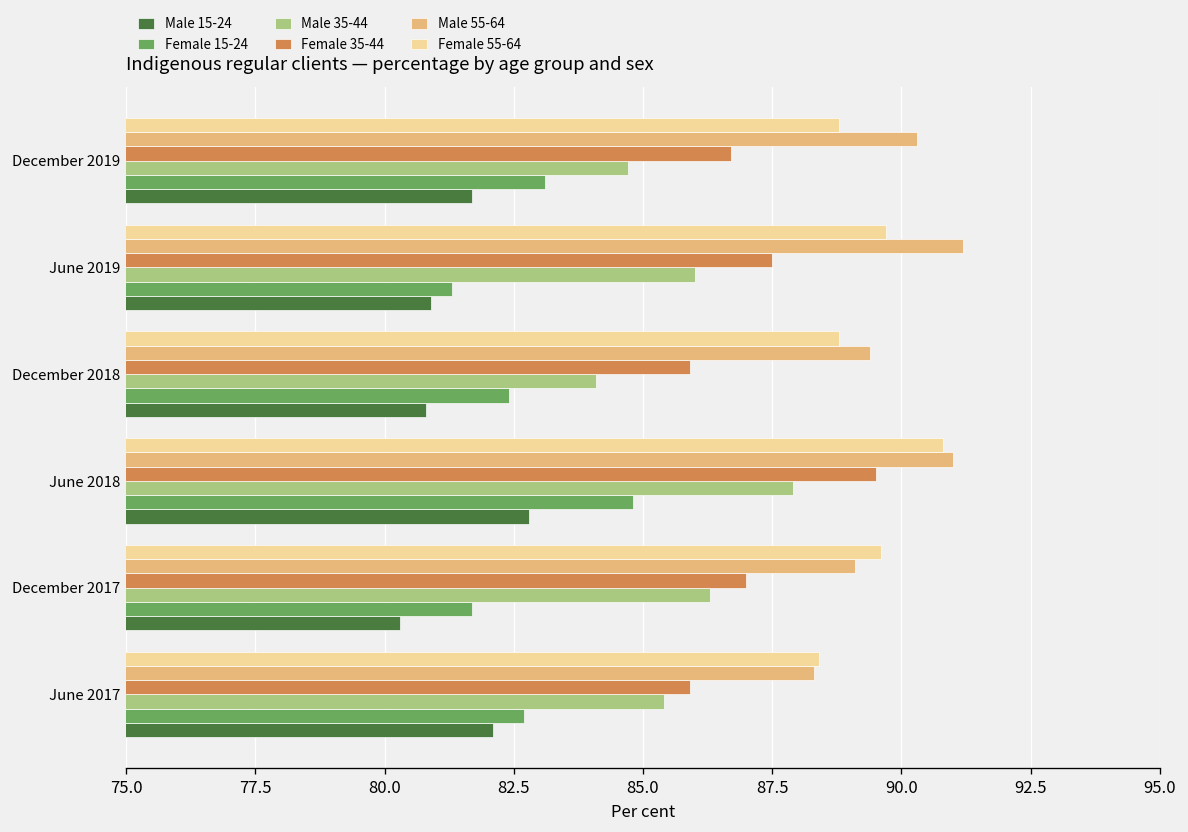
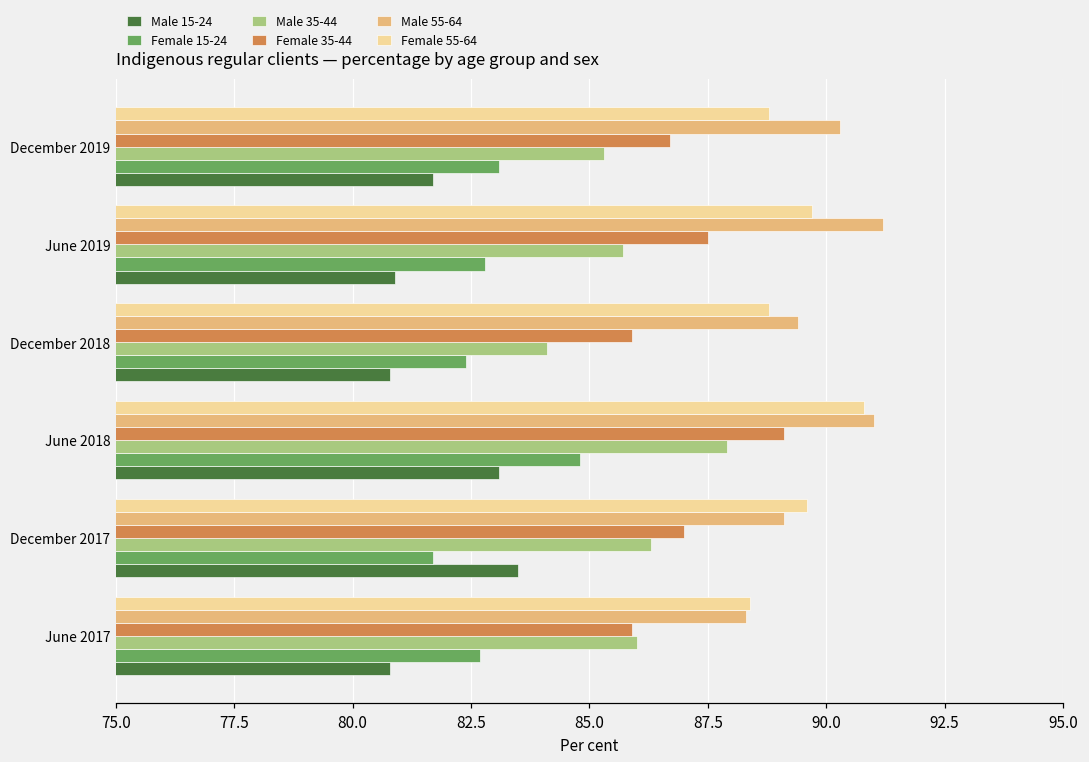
Male 35-44, December 2019: 84.7 -> 85.3
Male 35-44, June 2019: 86.0 -> 85.7
Female 15-24, June 2019: 81.3 -> 82.8
Female 35-44, June 2018: 89.5 -> 89.1
Male 15-24, June 2018: 82.8 -> 83.1
Male 15-24, December 2017: 80.3 -> 83.5
Male 35-44, June 2017: 85.4 -> 86.0
Male 15-24, June 2017: 82.1 -> 80.8
